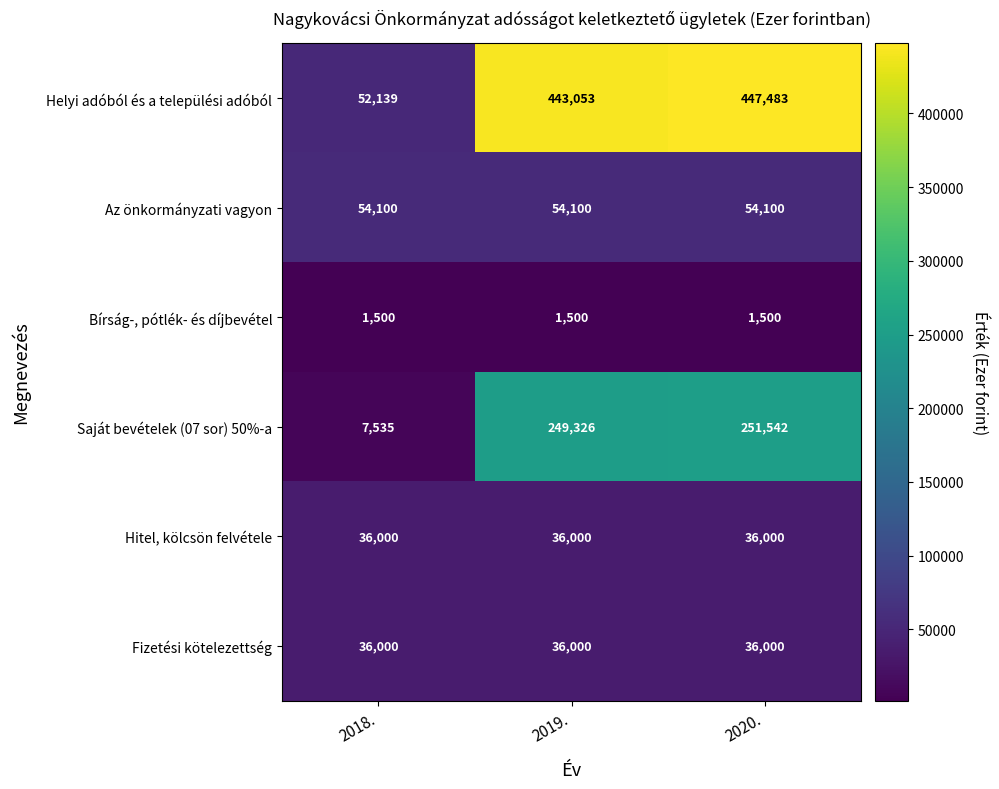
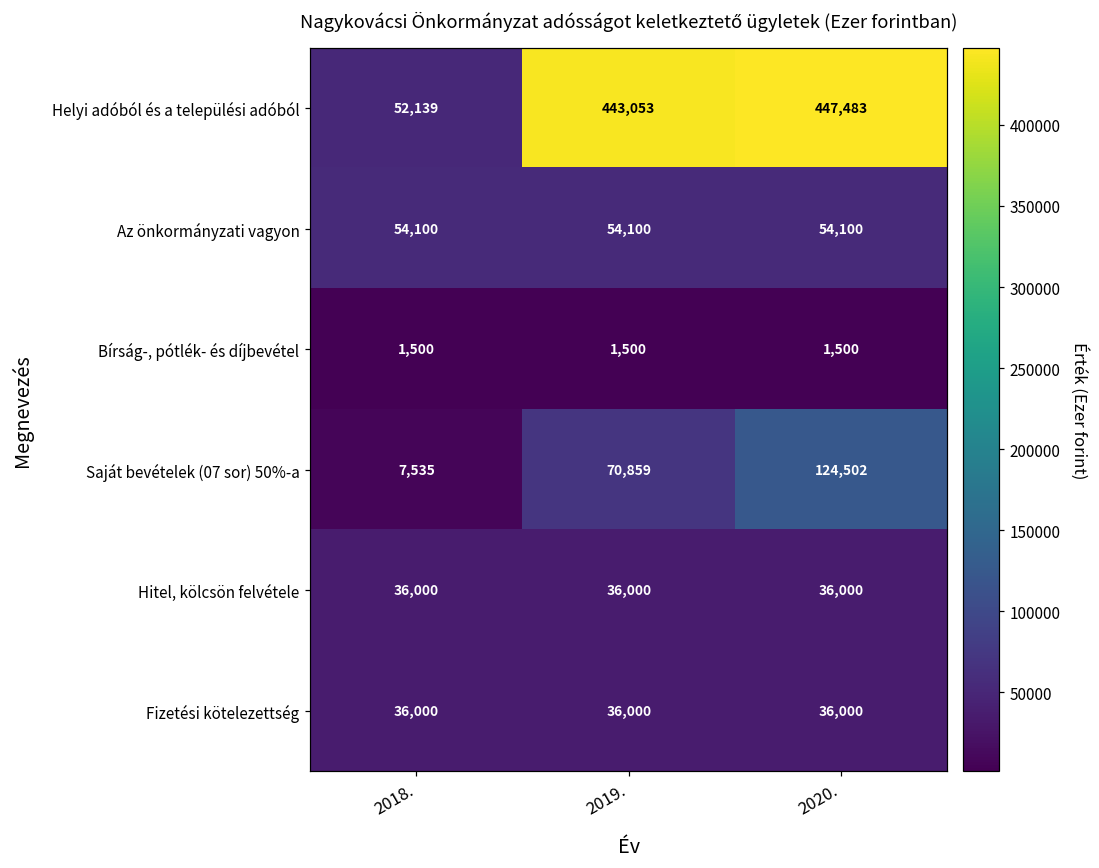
Saját bevételek (07 sor) 50%-a, 2019.: 249,326 -> 70,859
Saját bevételek (07 sor) 50%-a, 2020.: 251,542 -> 124,502
